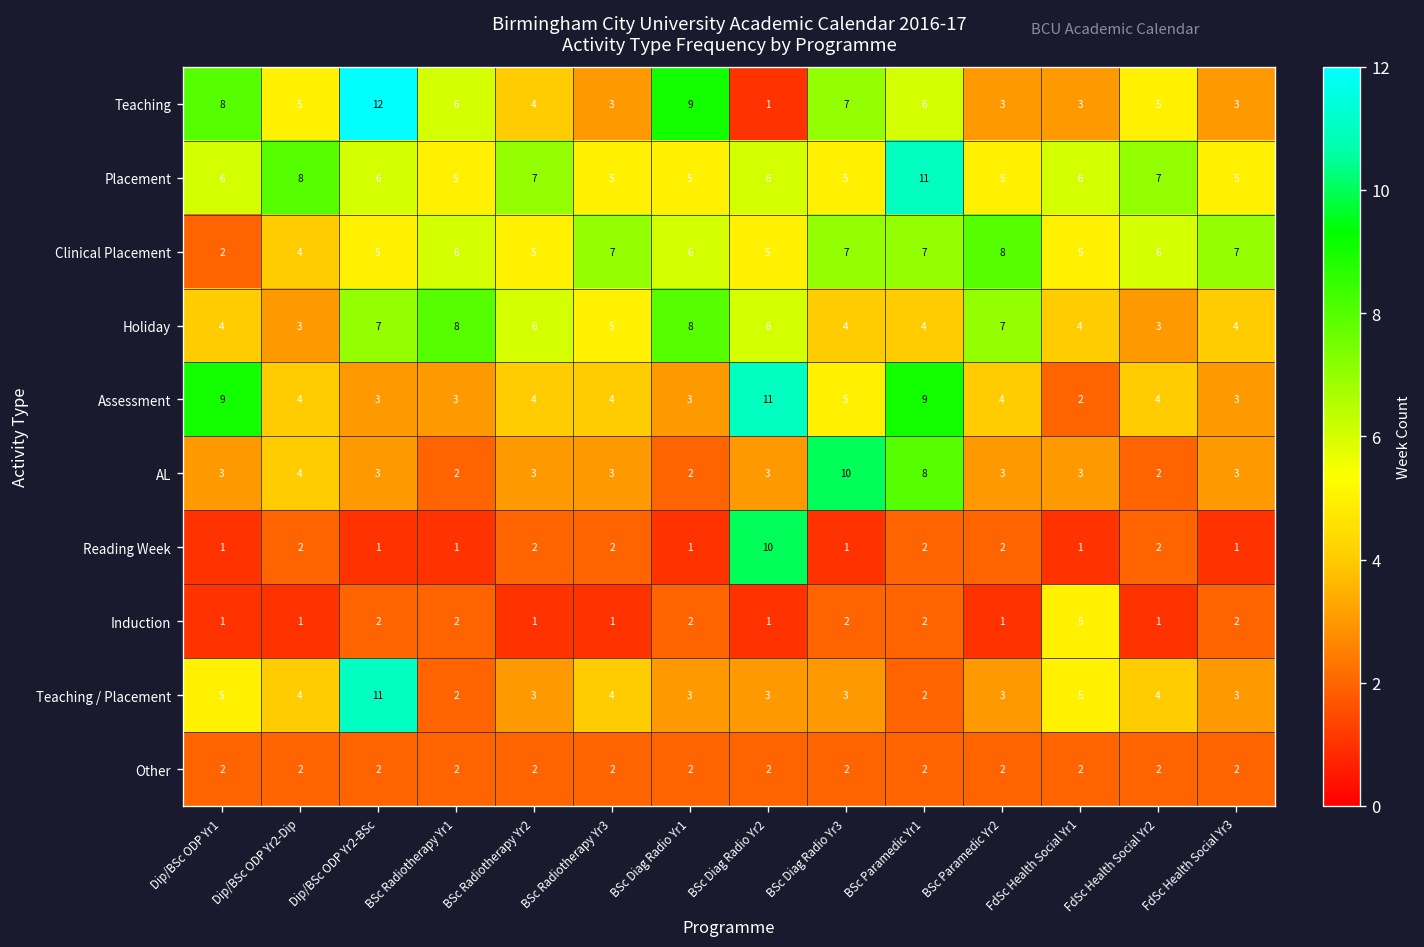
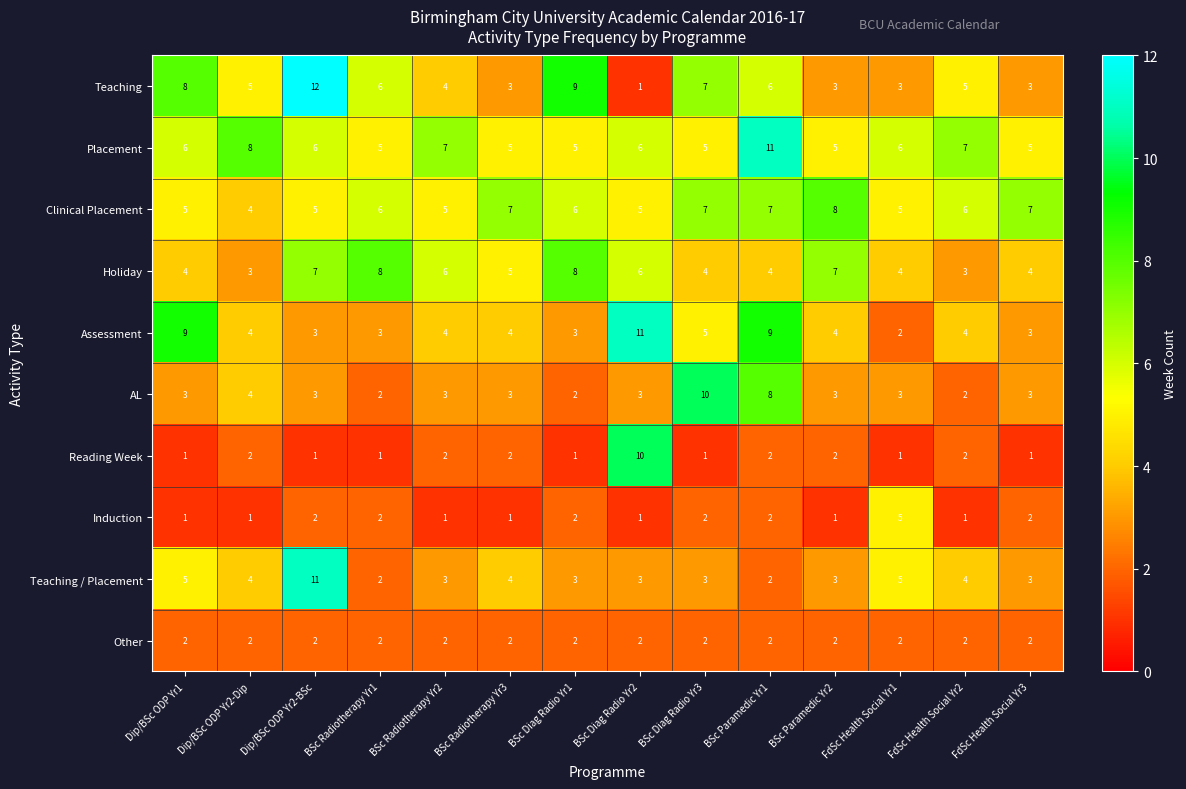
Clinical Placement, Dip/BSc ODP Yr1: 2 -> 5
